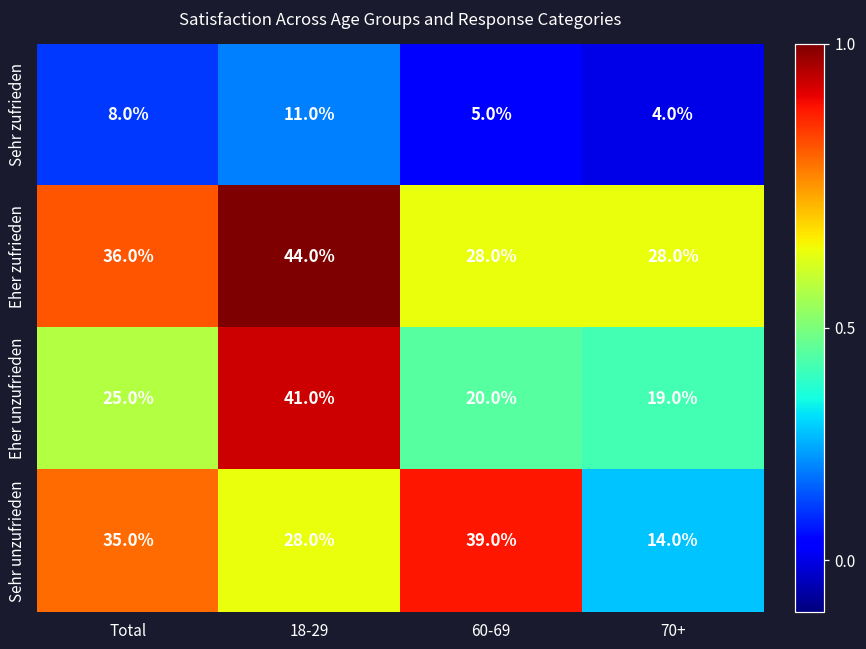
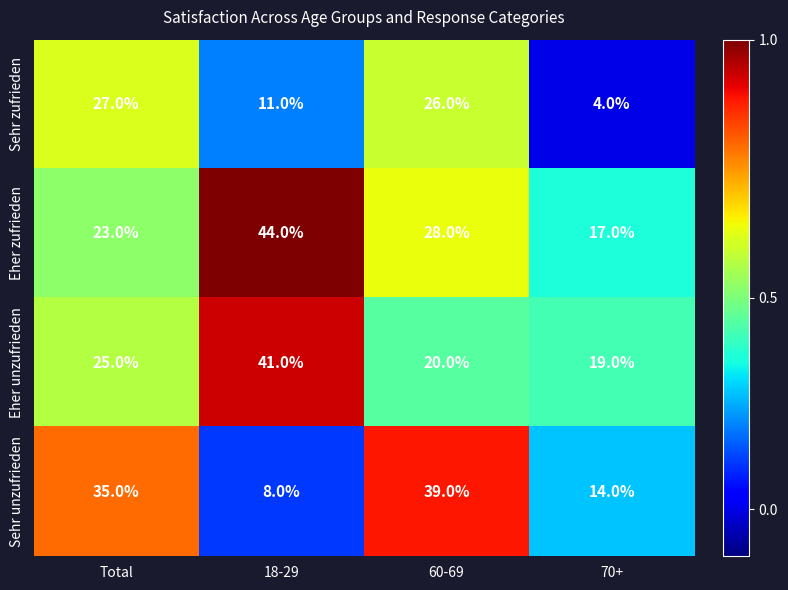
Sehr zufrieden, Total: 8.0% -> 27.0%
Sehr zufrieden, 60-69: 5.0% -> 26.0%
Eher zufrieden, Total: 36.0% -> 23.0%
Eher zufrieden, 70+: 28.0% -> 17.0%
Sehr unzufrieden, 18-29: 28.0% -> 8.0%
